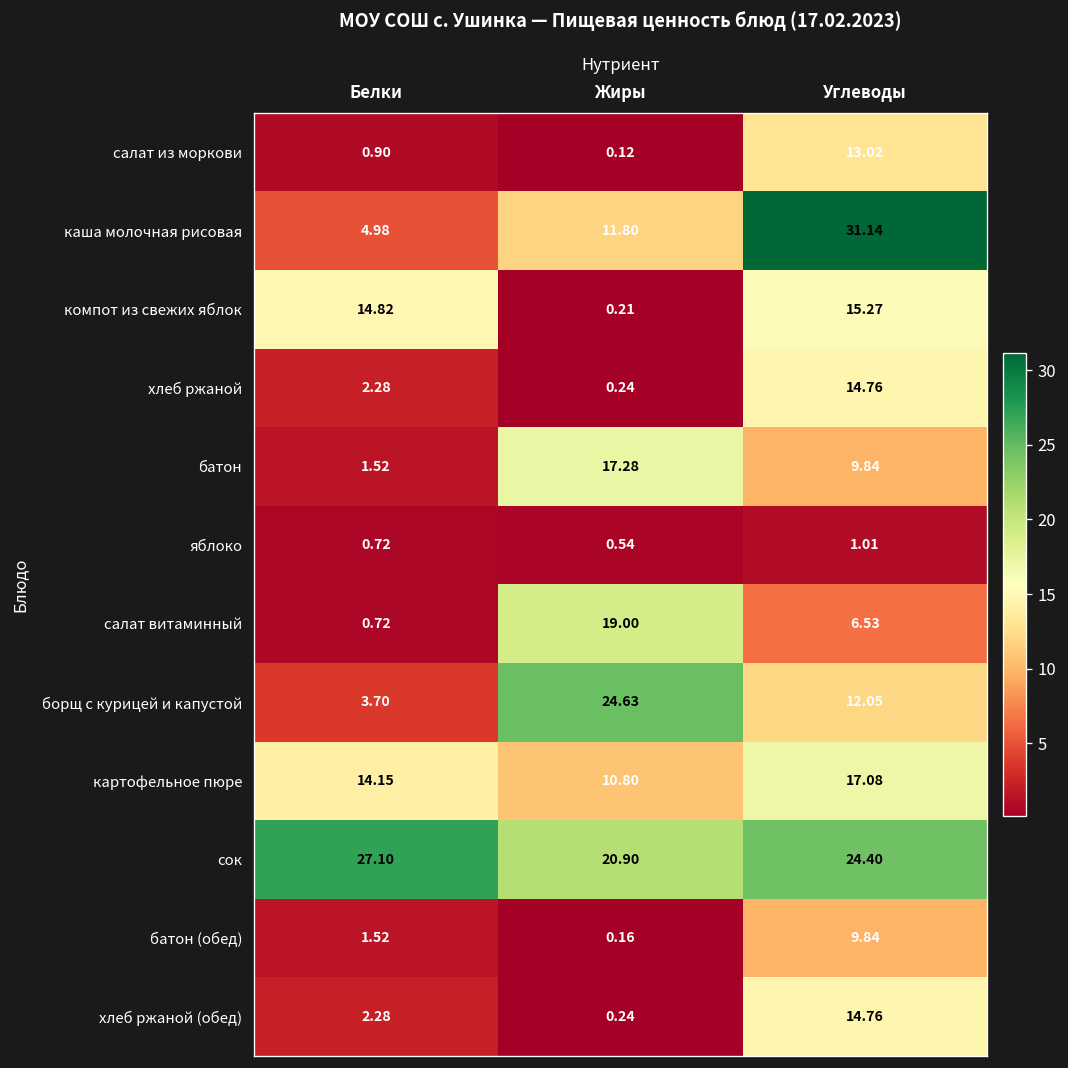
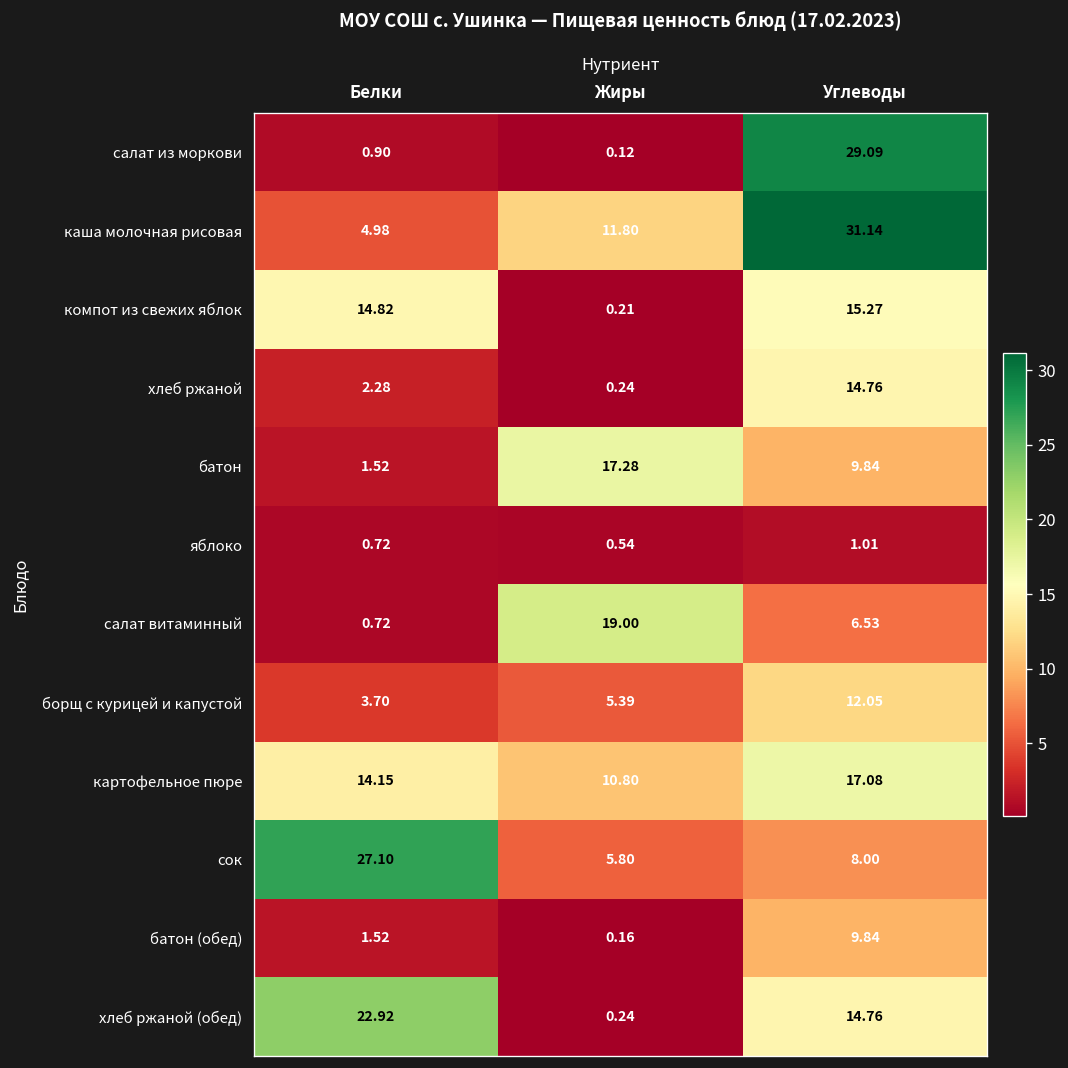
салат из моркови, Углеводы: 13.02 -> 29.09
борщ с курицей и капустой, Жиры: 24.63 -> 5.39
сок, Жиры: 20.90 -> 5.80
сок, Углеводы: 24.40 -> 8.00
хлеб ржаной (обед), Белки: 2.28 -> 22.92
